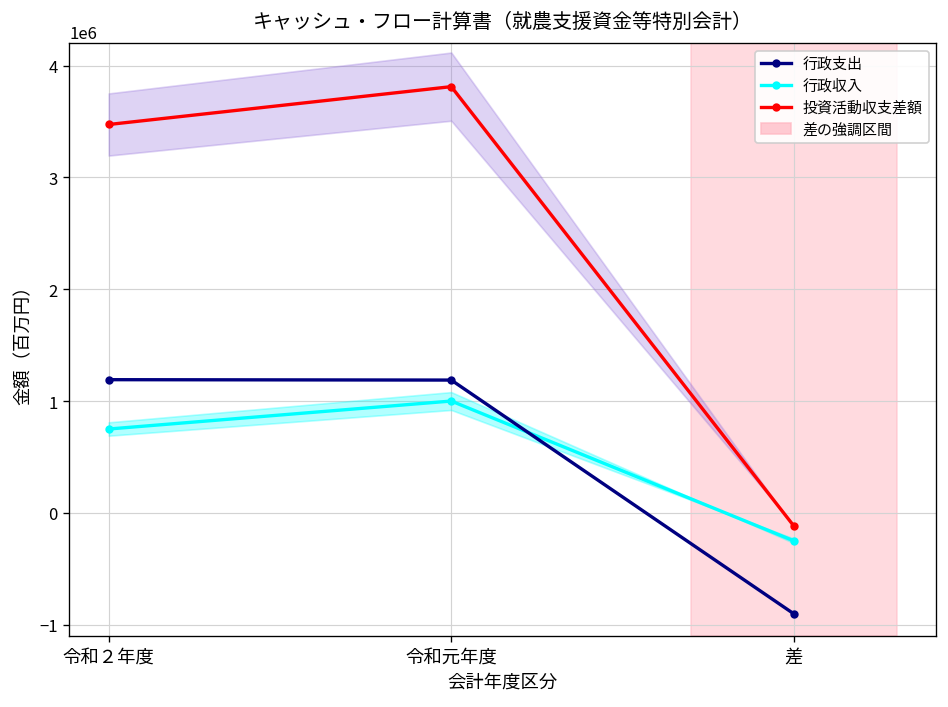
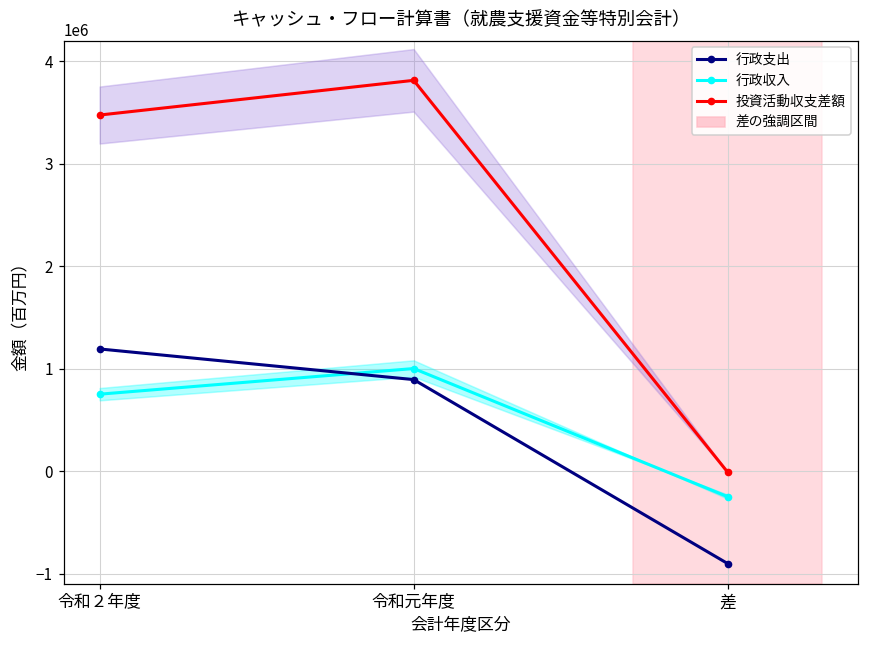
行政支出, 令和元年度: 1200000 -> 900000
投資活動収支差額, 差: -100000 -> 0
